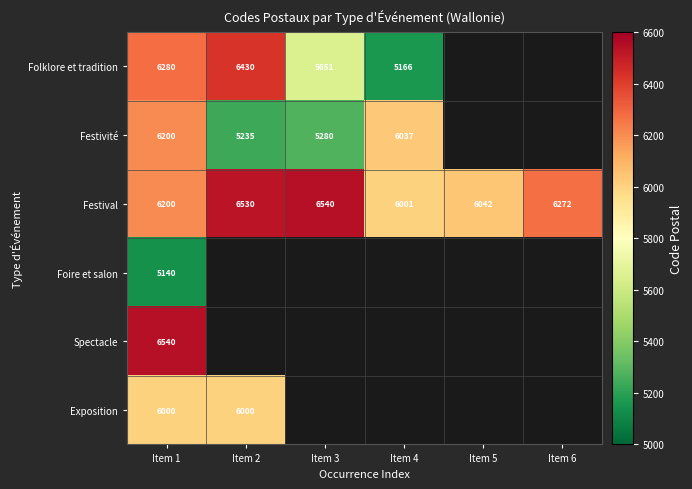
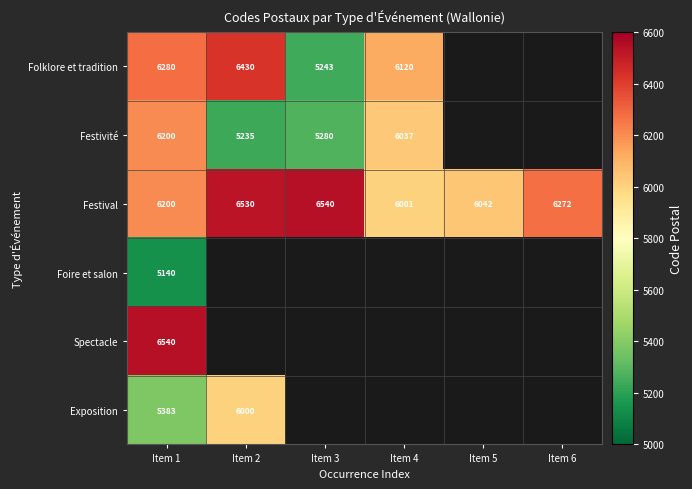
Folklore et tradition, Item 3: 5651 -> 5243
Folklore et tradition, Item 4: 5166 -> 6120
Exposition, Item 1: 6000 -> 5383
